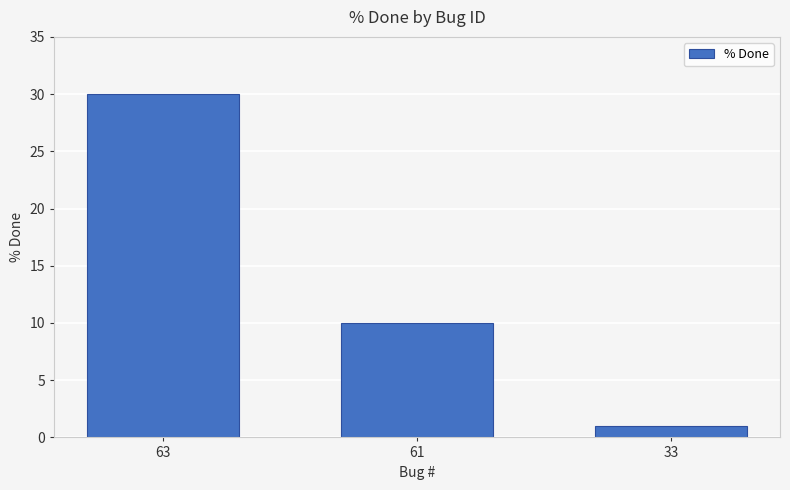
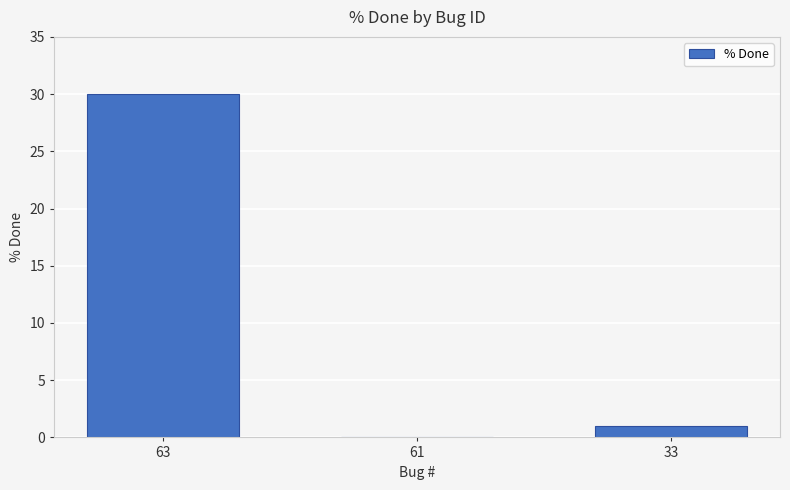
61: 10 -> 0
